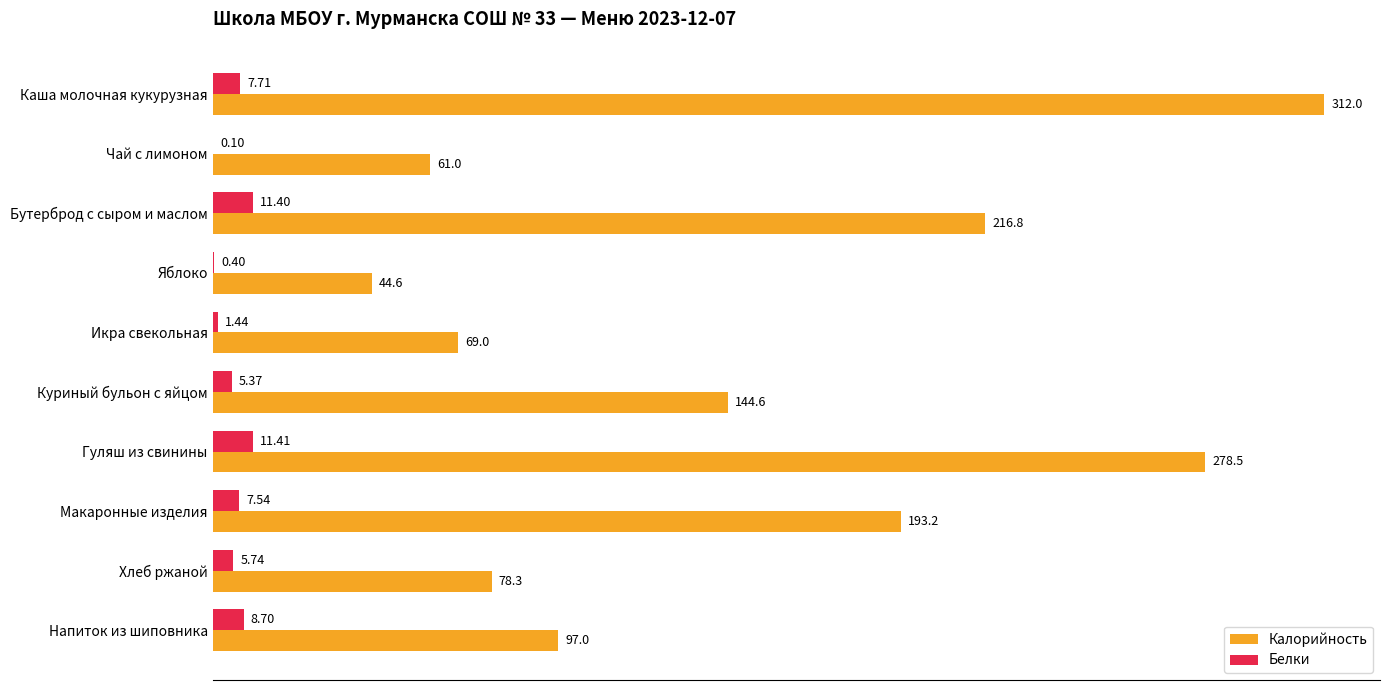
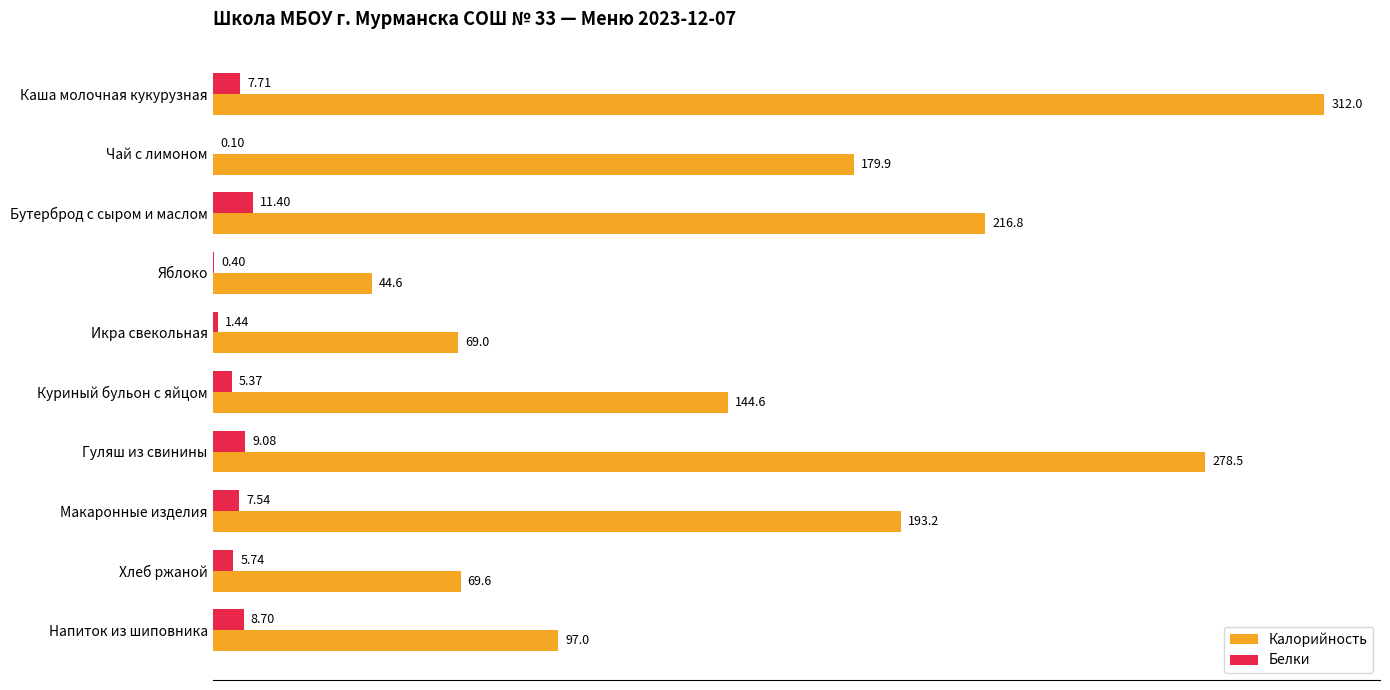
Калорийность, Чай с лимоном: 61.0 -> 179.9
Белки, Гуляш из свинины: 11.41 -> 9.08
Калорийность, Хлеб ржаной: 78.3 -> 69.6
